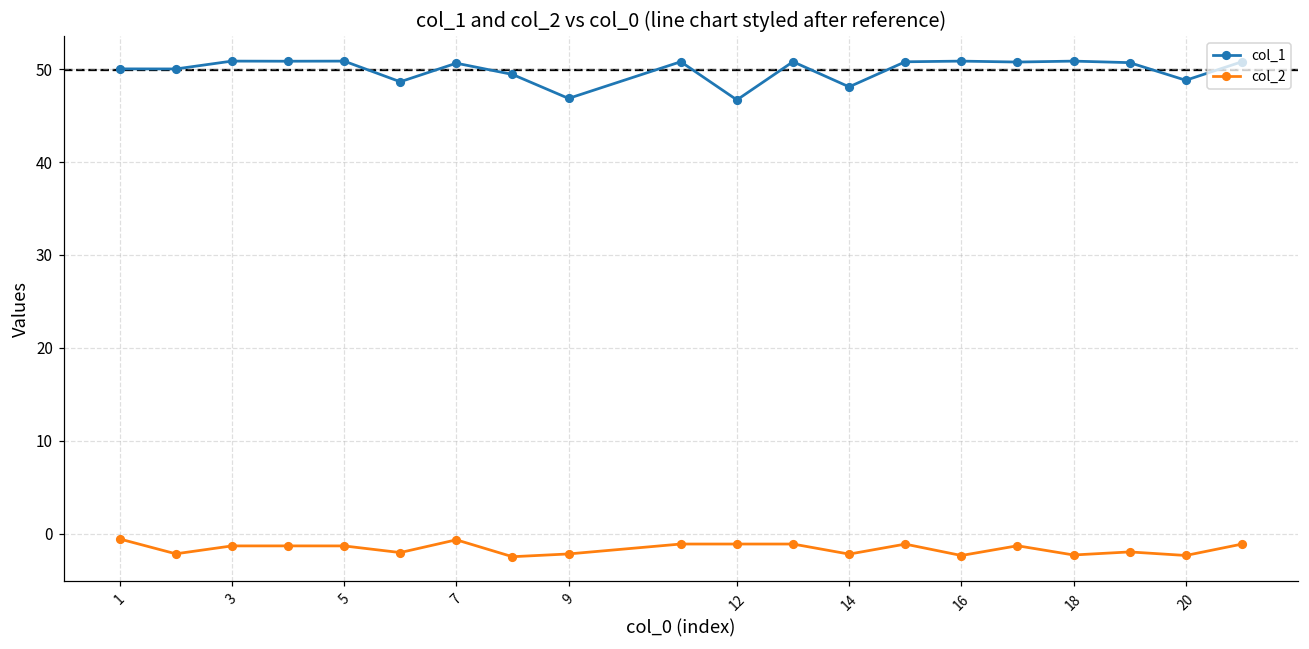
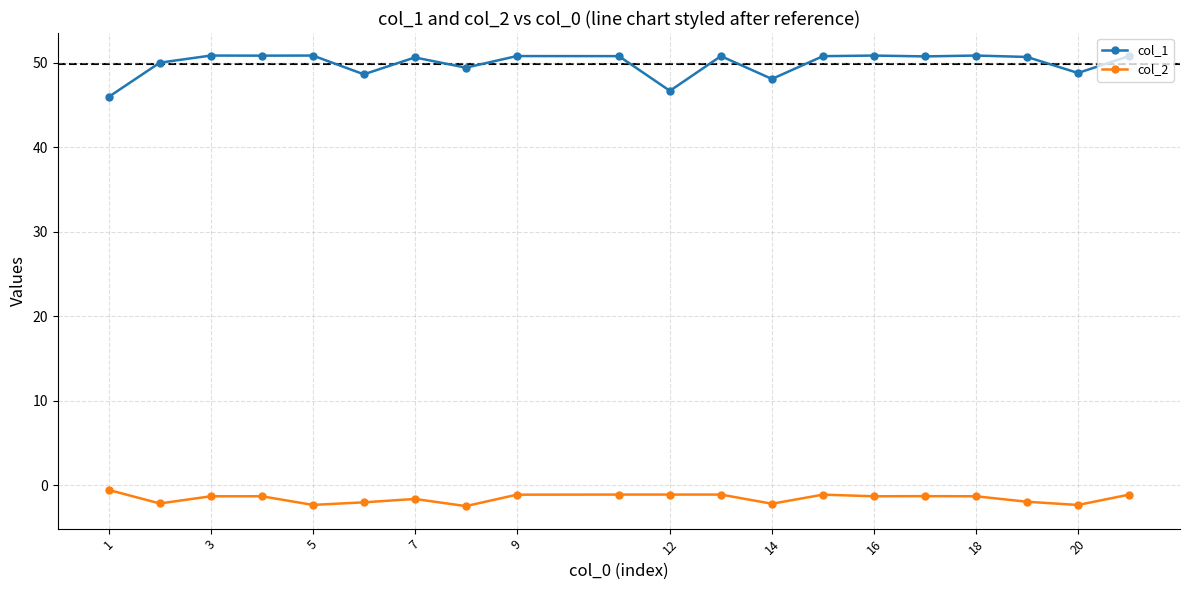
col_1, 1: 50 -> 46
col_2, 5: -1 -> -2
col_2, 7: -1 -> -2
col_1, 9: 47 -> 51
col_2, 9: -2 -> -1
col_2, 16: -2 -> -1
col_2, 18: -2 -> -1
